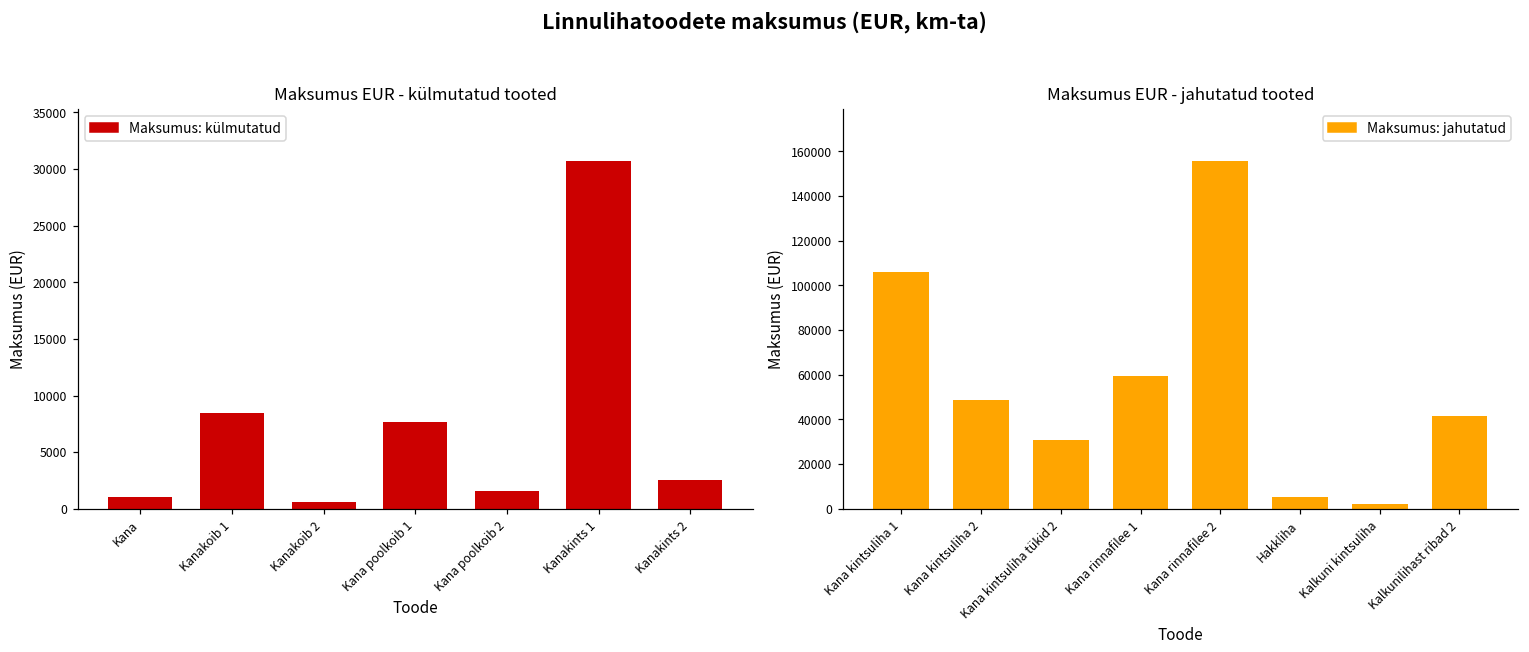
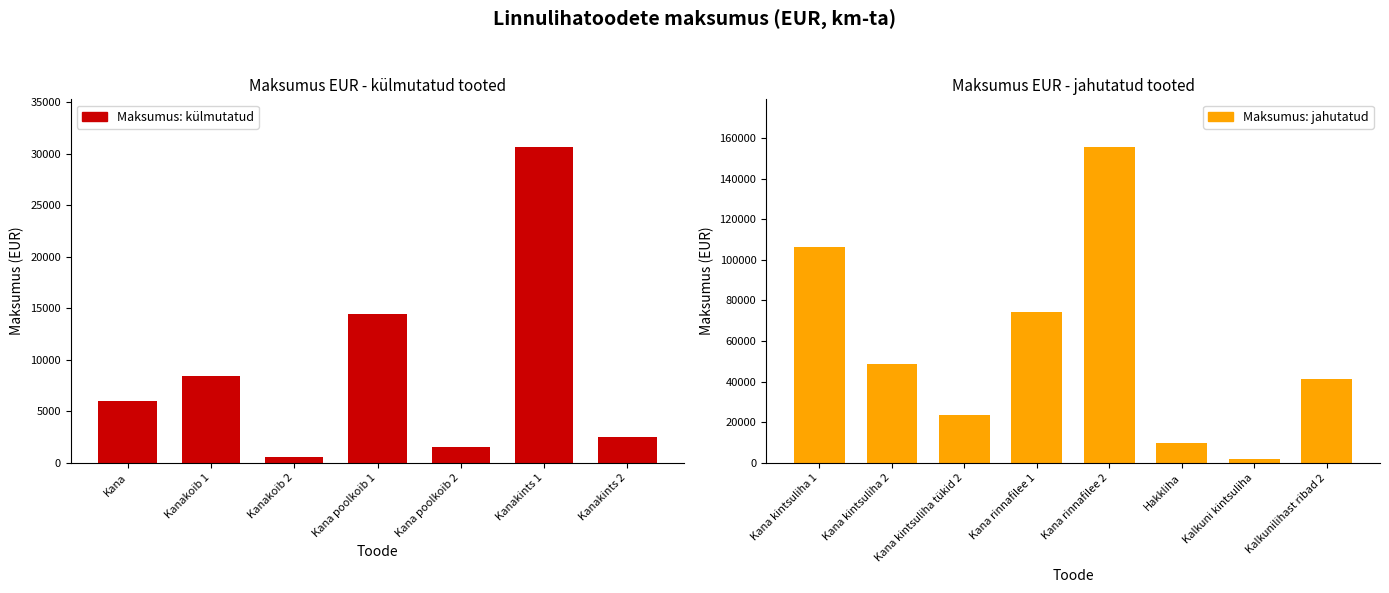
Maksumus EUR - külmutatud tooted, Kana: 1000 -> 6000
Maksumus EUR - külmutatud tooted, Kana poolkoib 1: 7600 -> 14400
Maksumus EUR - jahutatud tooted, Kana kintsuliha tükid 2: 31000 -> 24000
Maksumus EUR - jahutatud tooted, Kana rinnafilee 1: 59000 -> 74000
Maksumus EUR - jahutatud tooted, Hakkliha: 5000 -> 10000
